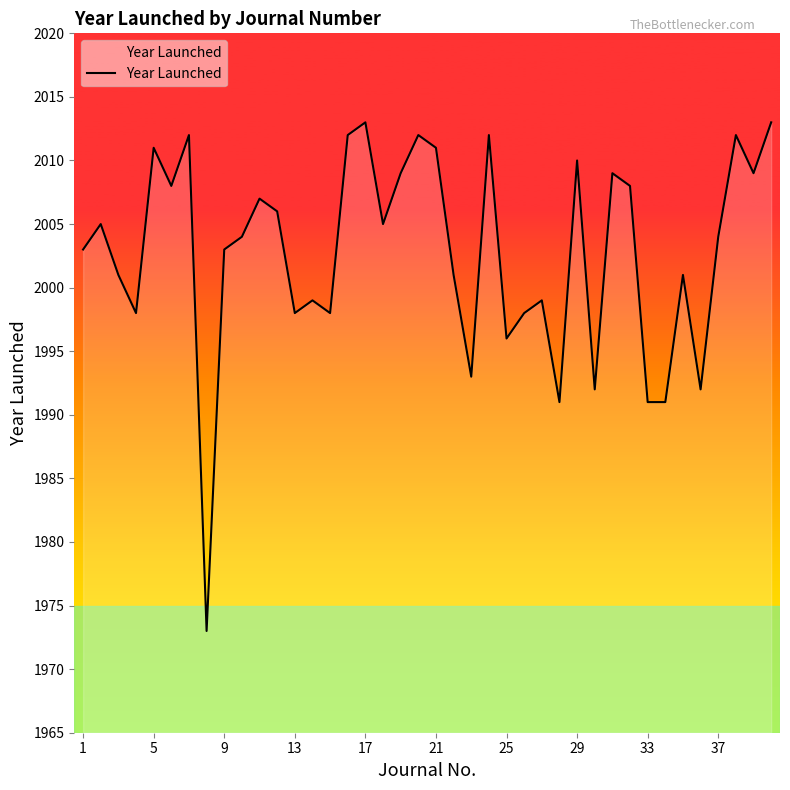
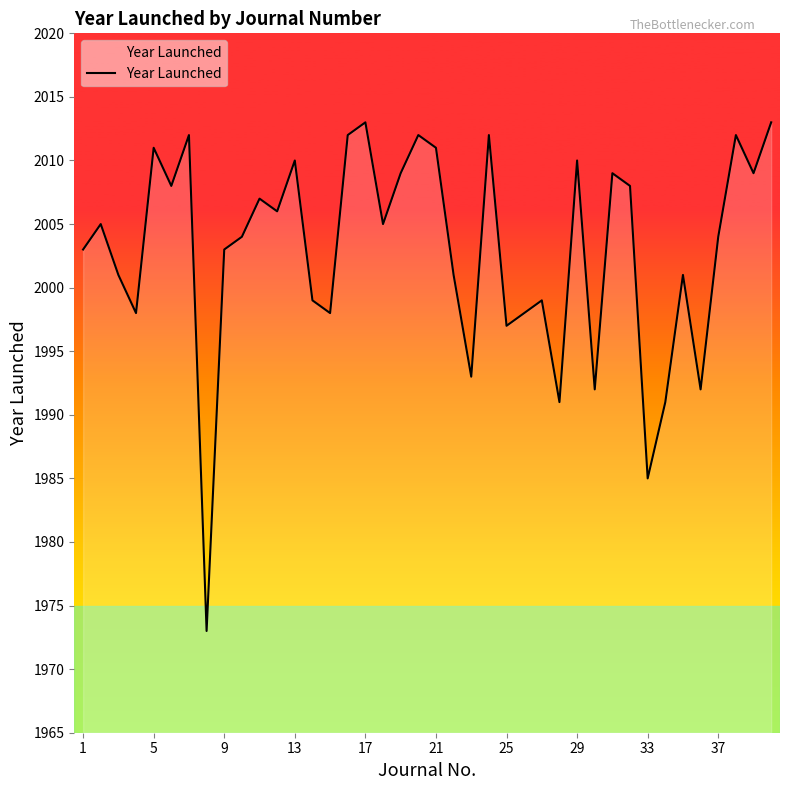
13: 1998 -> 2010
25: 1996 -> 1997
33: 1991 -> 1985
